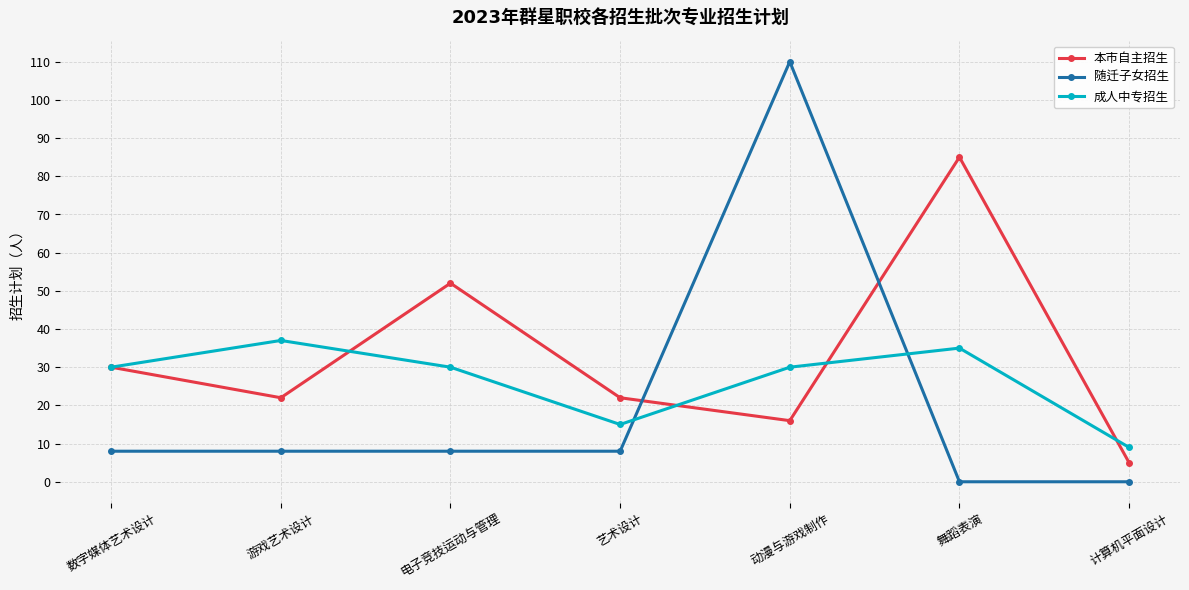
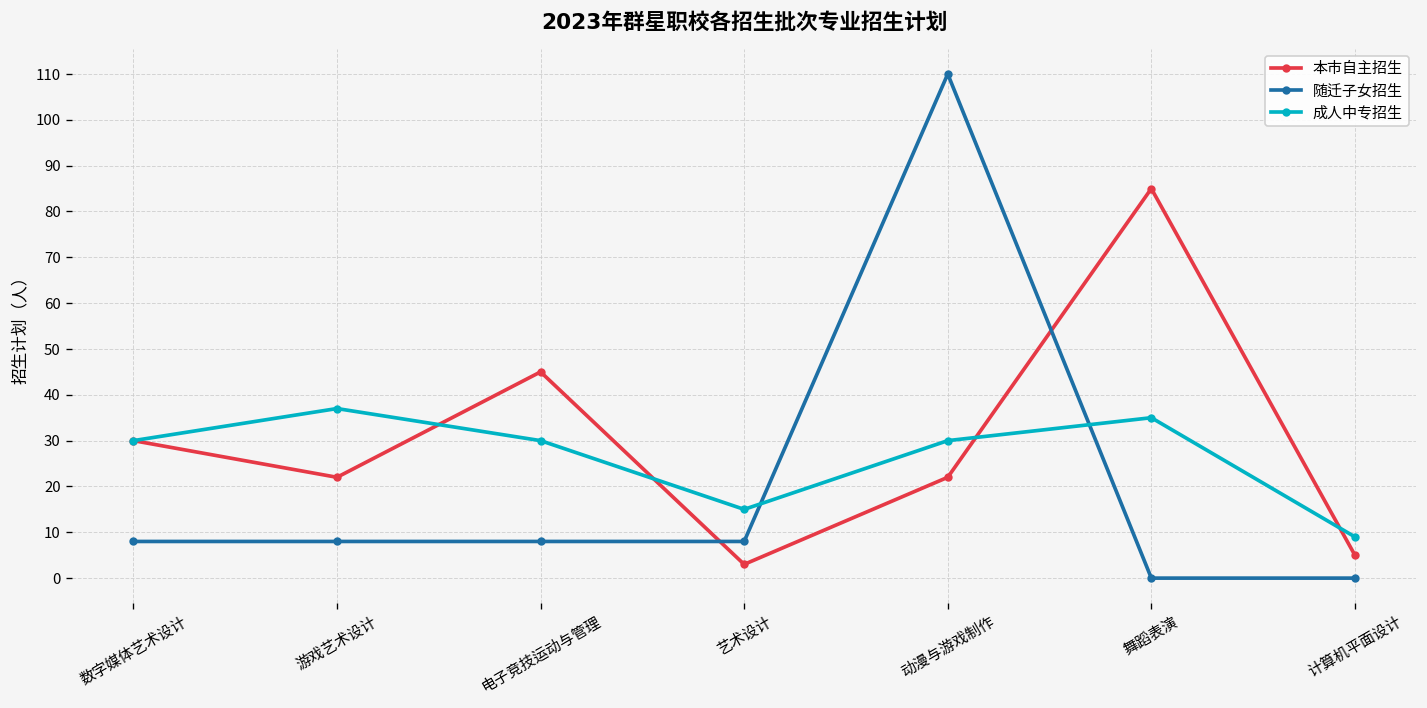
本市自主招生, 电子竞技运动与管理: 52 -> 45
本市自主招生, 艺术设计: 22 -> 3
本市自主招生, 动漫与游戏制作: 16 -> 22
